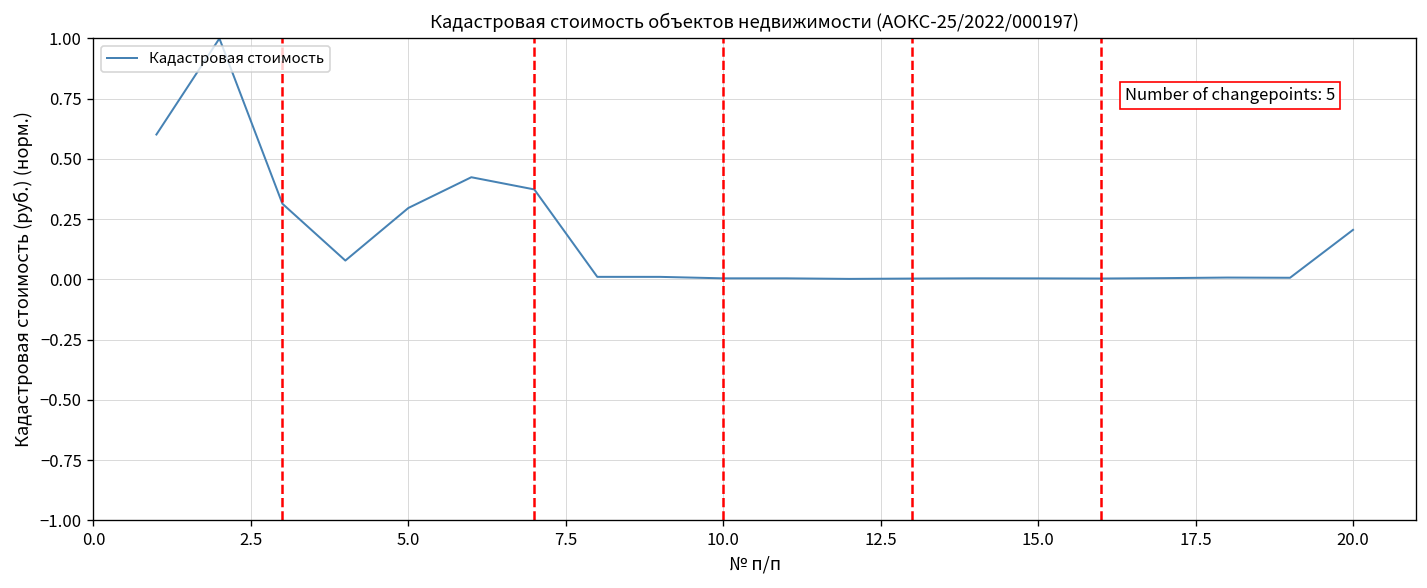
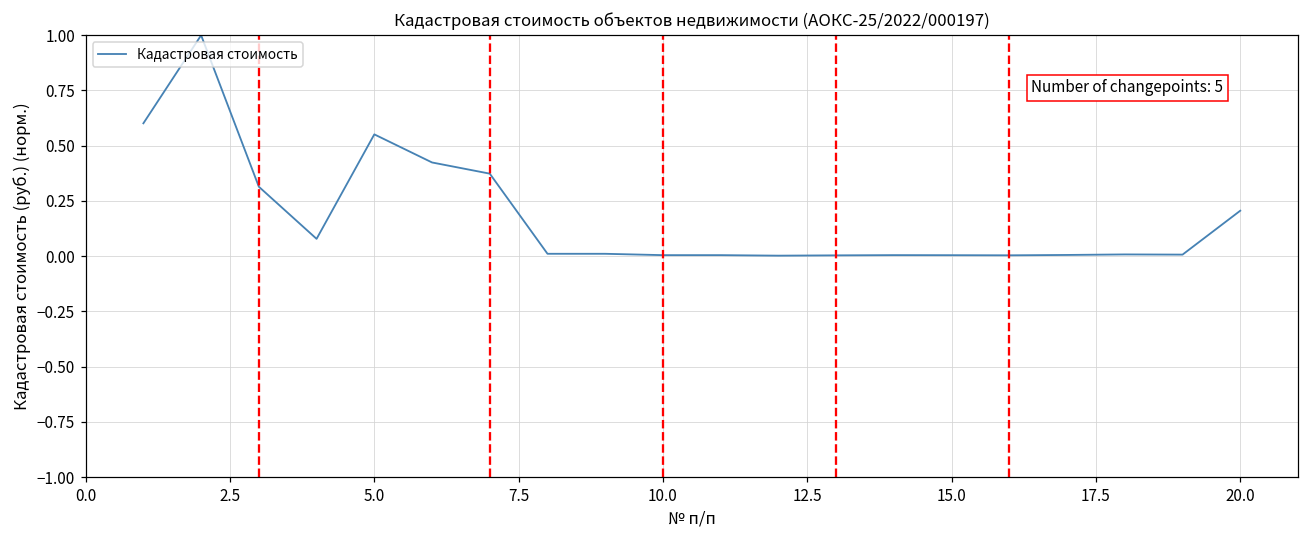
5.0: 0.30 -> 0.55
